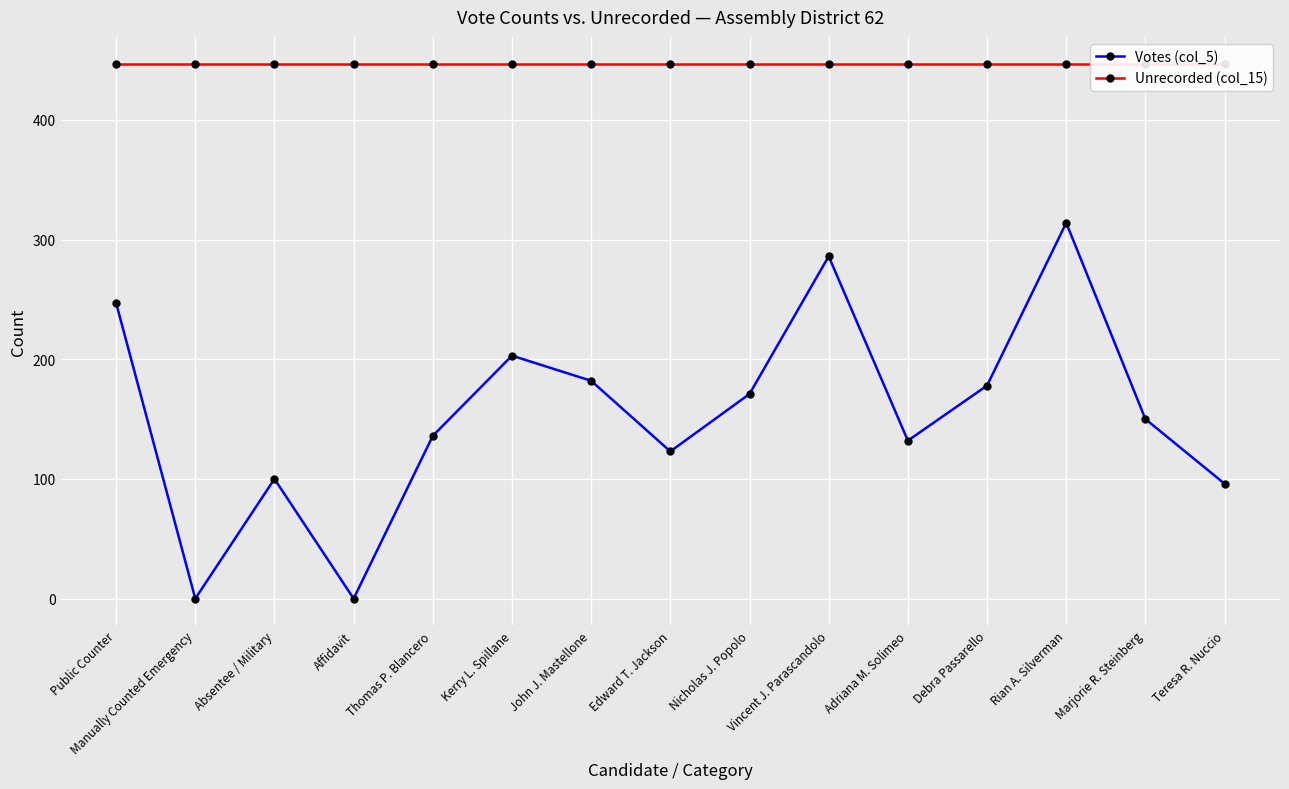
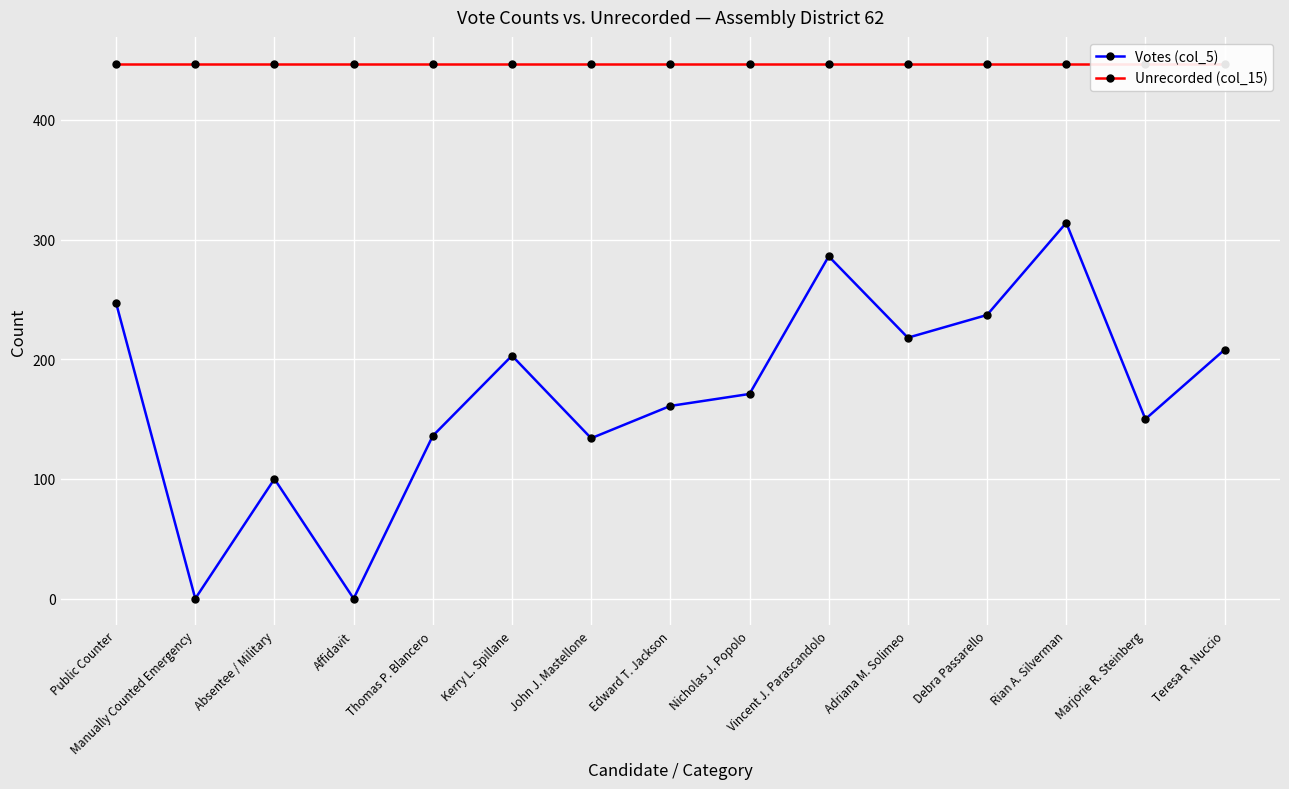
Votes (col_5), John J. Mastellone: 182 -> 134
Votes (col_5), Edward T. Jackson: 123 -> 161
Votes (col_5), Adriana M. Solimeo: 132 -> 218
Votes (col_5), Debra Passarello: 178 -> 237
Votes (col_5), Teresa R. Nuccio: 96 -> 208
